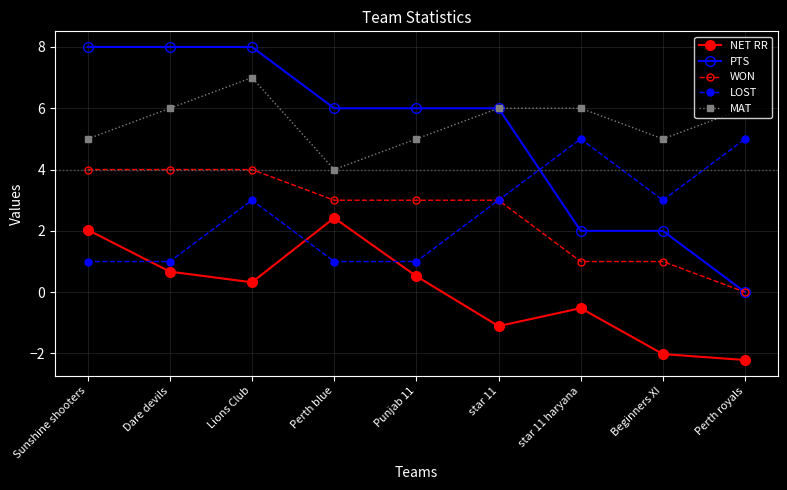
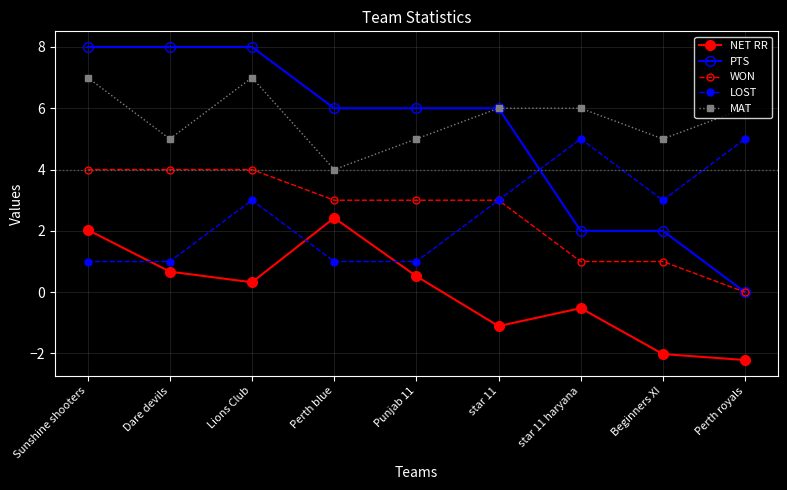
MAT, Sunshine shooters: 5 -> 7
MAT, Dare devils: 6 -> 5
